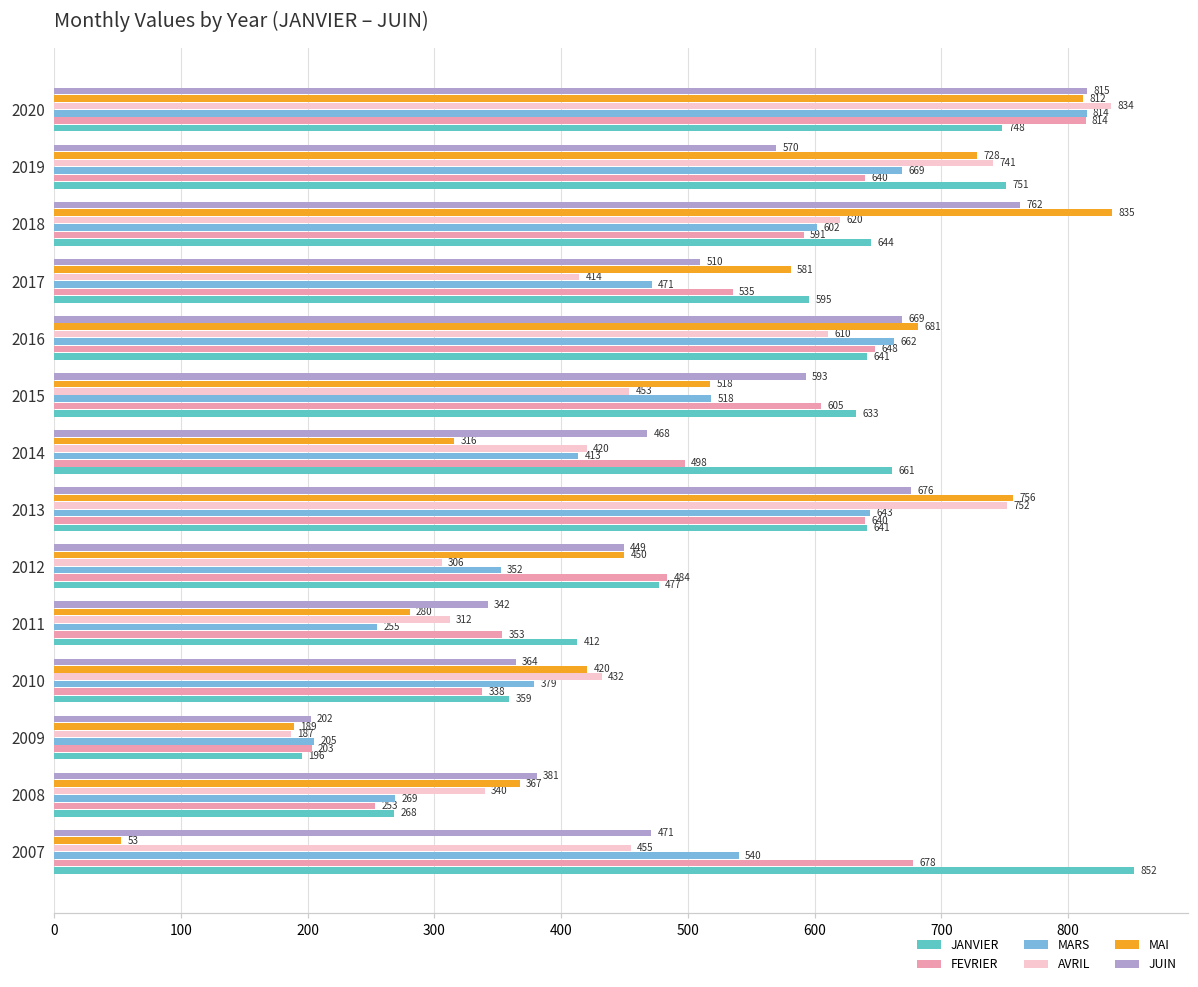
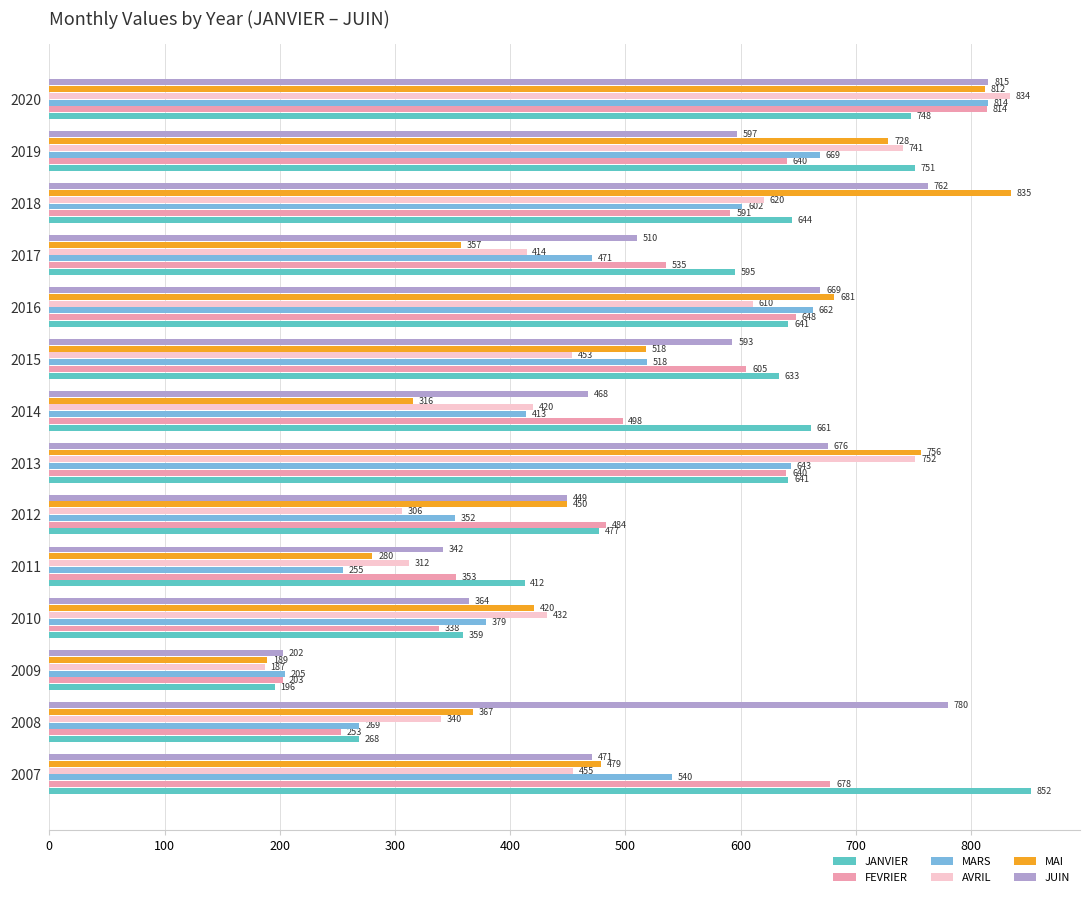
JUIN, 2019: 570 -> 597
MAI, 2017: 581 -> 357
JUIN, 2008: 381 -> 780
MAI, 2007: 53 -> 479
